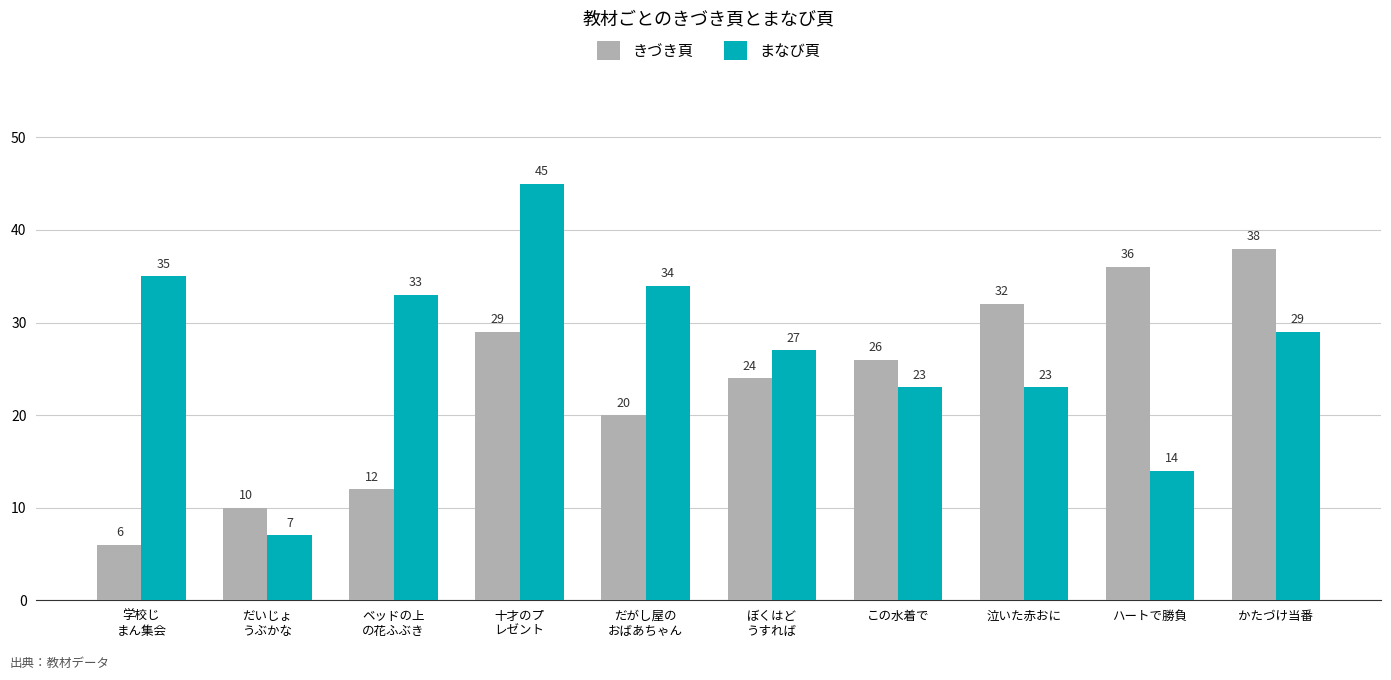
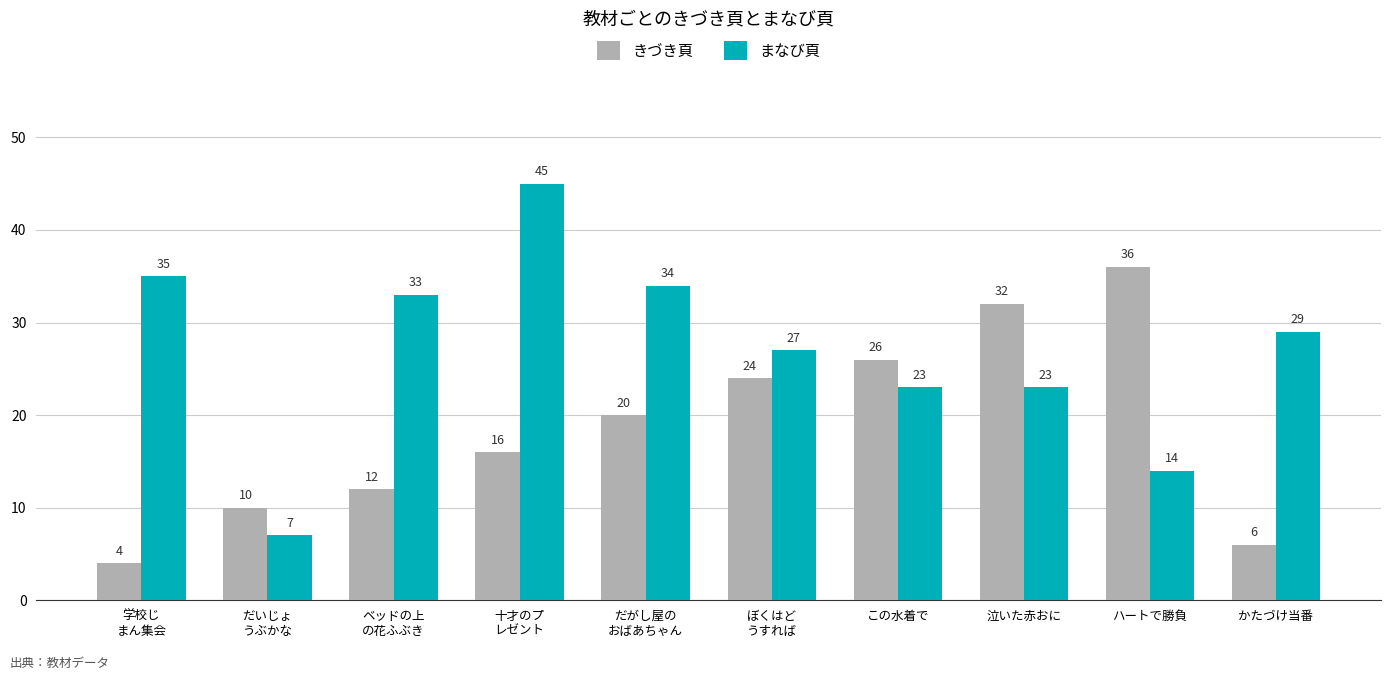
きづき頁, 学校じ まん集会: 6 -> 4
きづき頁, 十才のプ レゼント: 29 -> 16
きづき頁, かたづけ当番: 38 -> 6
